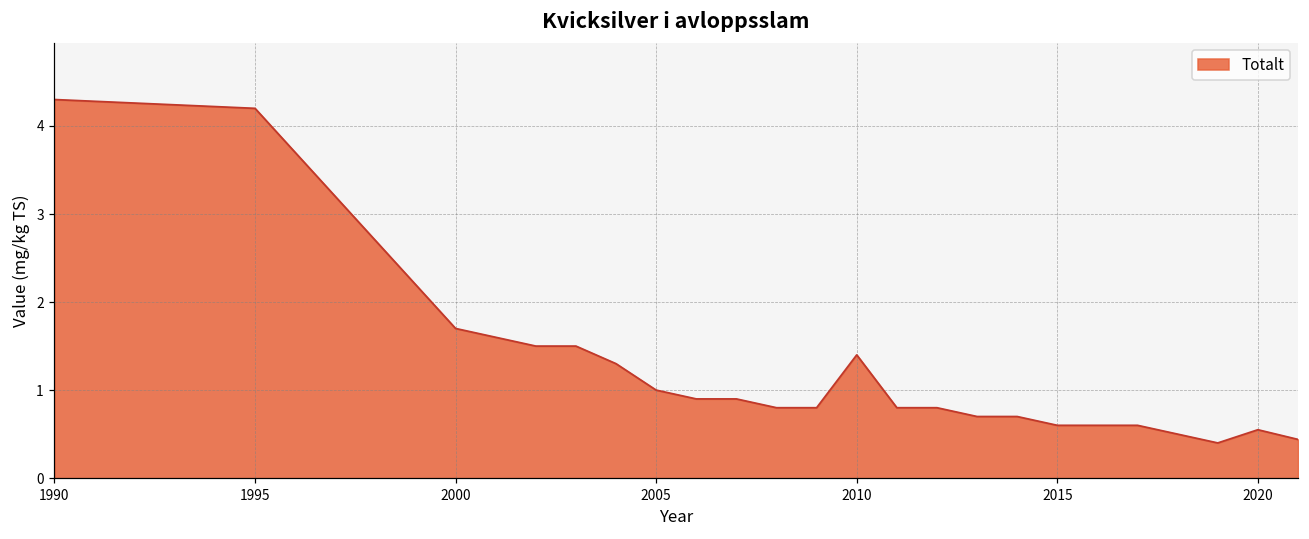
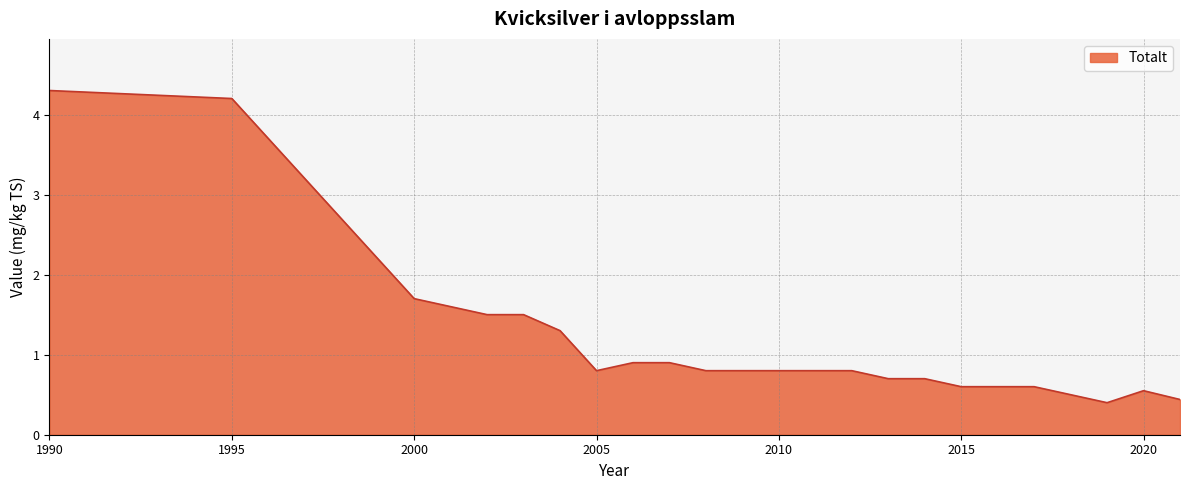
2005: 1.0 -> 0.8
2010: 1.4 -> 0.8
